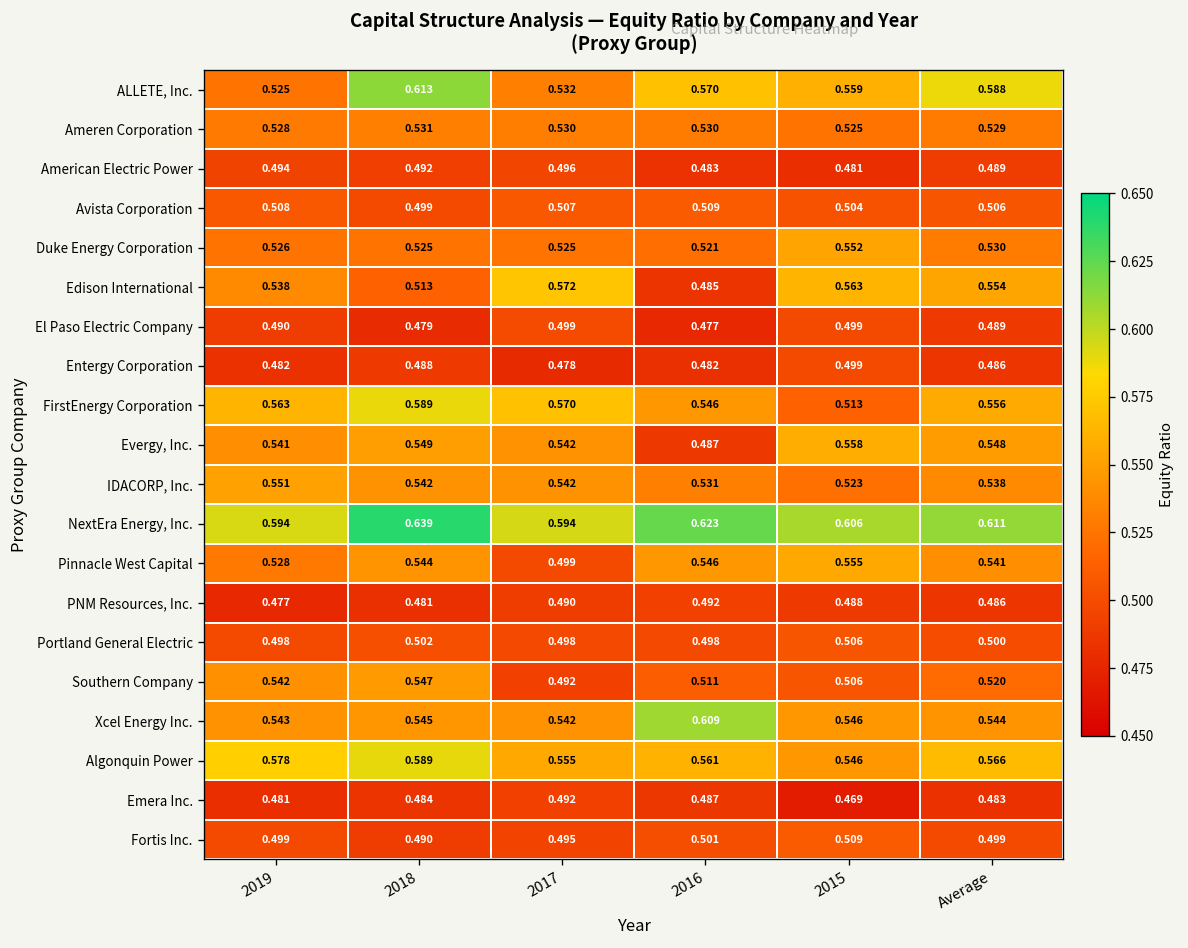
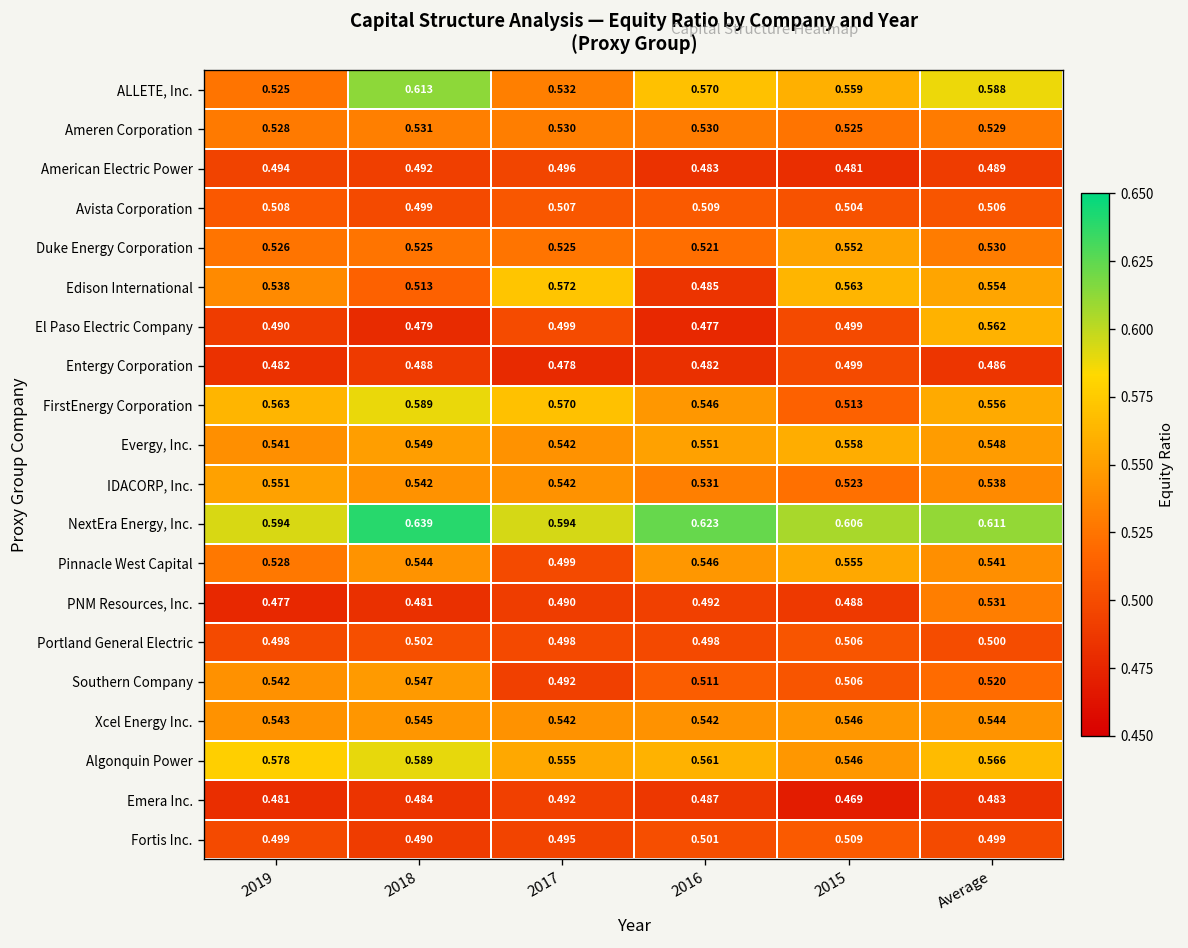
El Paso Electric Company, Average: 0.489 -> 0.562
Evergy, Inc., 2016: 0.487 -> 0.551
PNM Resources, Inc., Average: 0.486 -> 0.531
Xcel Energy Inc., 2016: 0.609 -> 0.542
